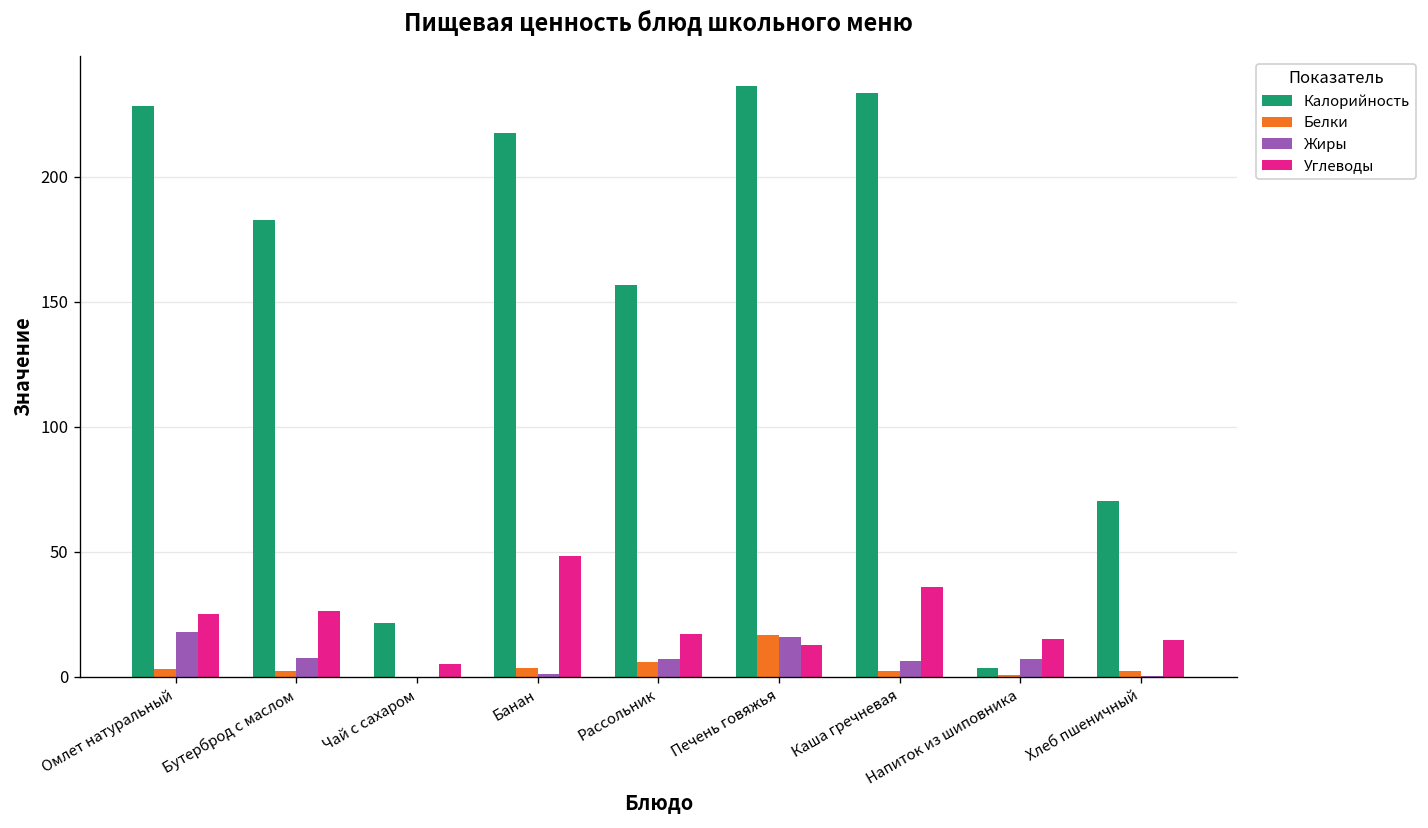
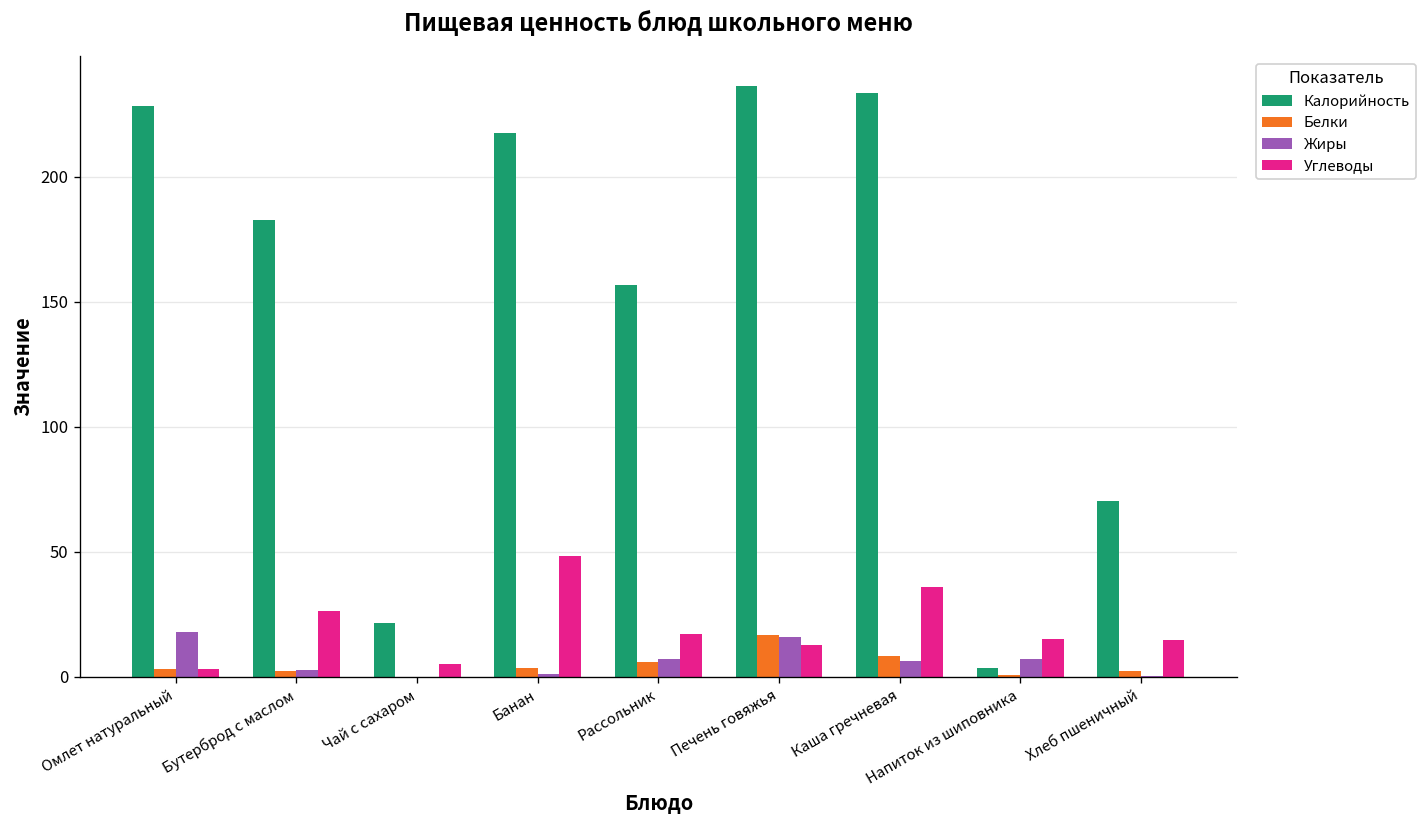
Углеводы, Омлет натуральный: 25 -> 3
Жиры, Бутерброд с маслом: 8 -> 3
Белки, Каша гречневая: 2 -> 8
